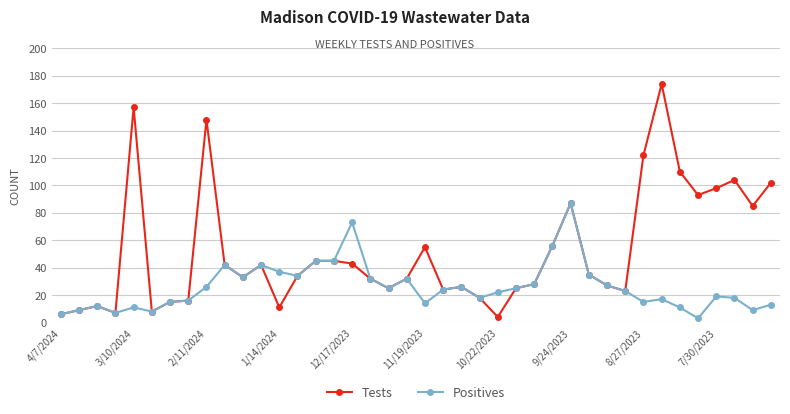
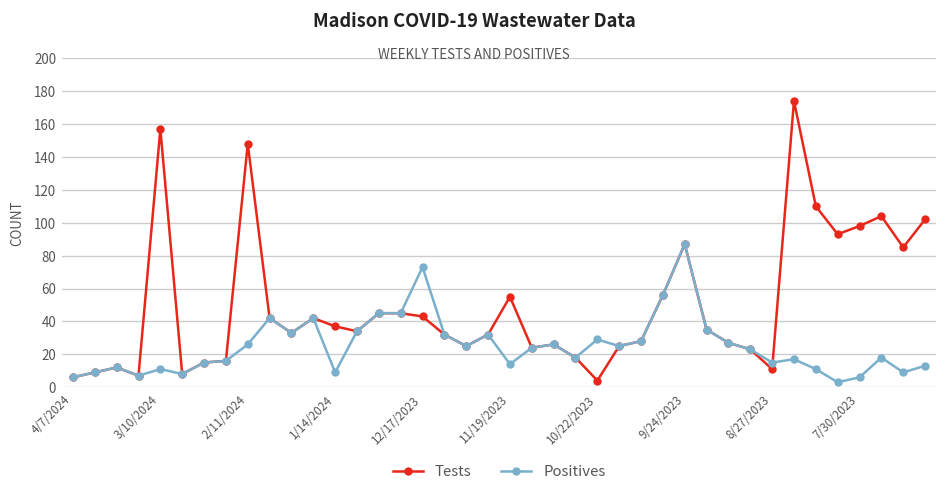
Tests, 1/14/2024: 11 -> 37
Positives, 1/14/2024: 37 -> 9
Positives, 10/22/2023: 22 -> 29
Tests, 8/27/2023: 122 -> 11
Positives, 7/30/2023: 19 -> 6
